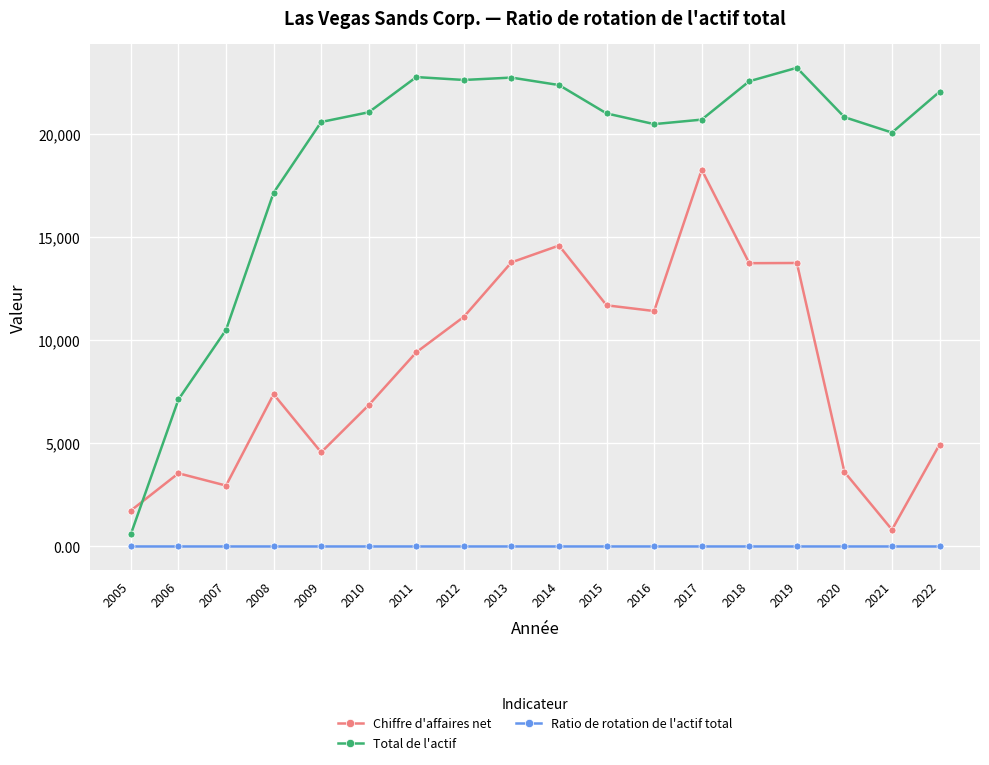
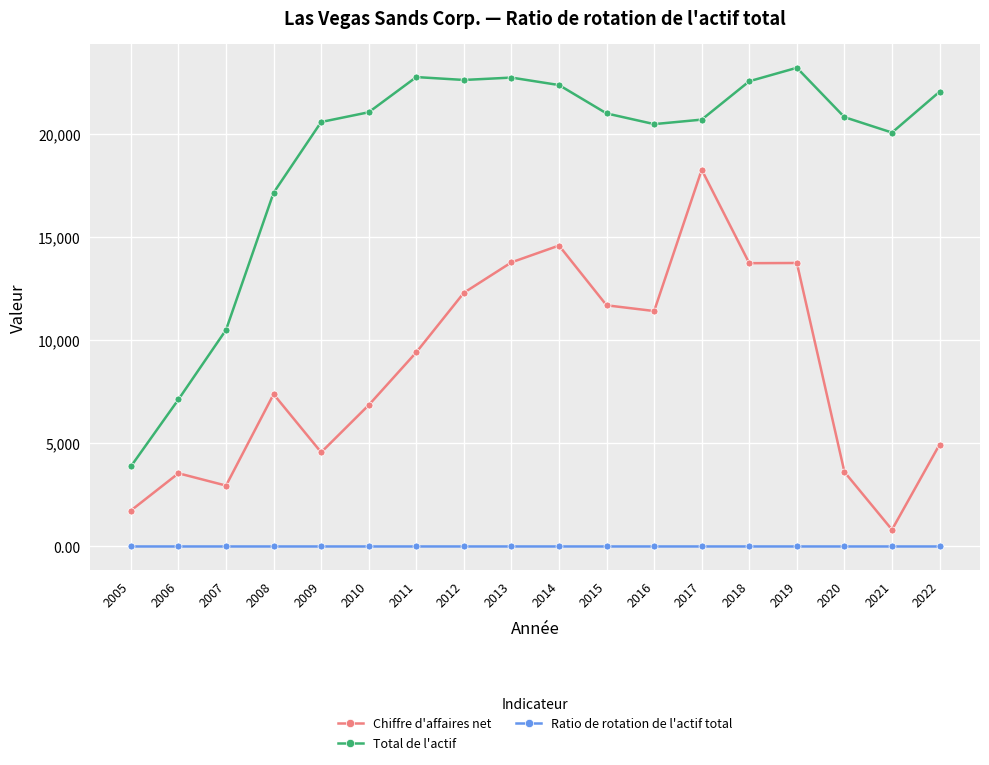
Total de l'actif, 2005: 600 -> 3,900
Chiffre d'affaires net, 2012: 11,100 -> 12,300
